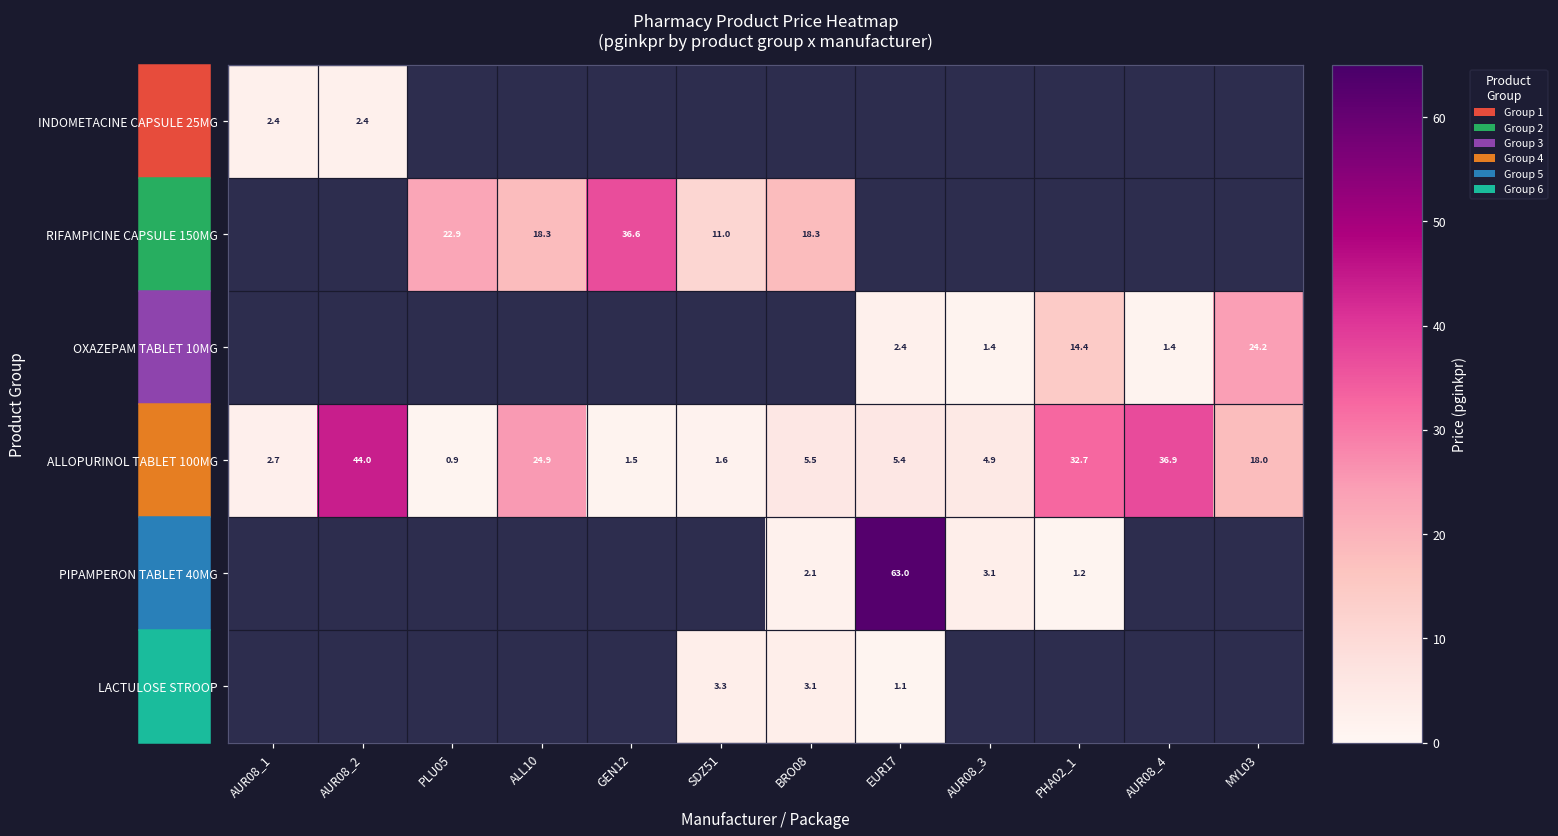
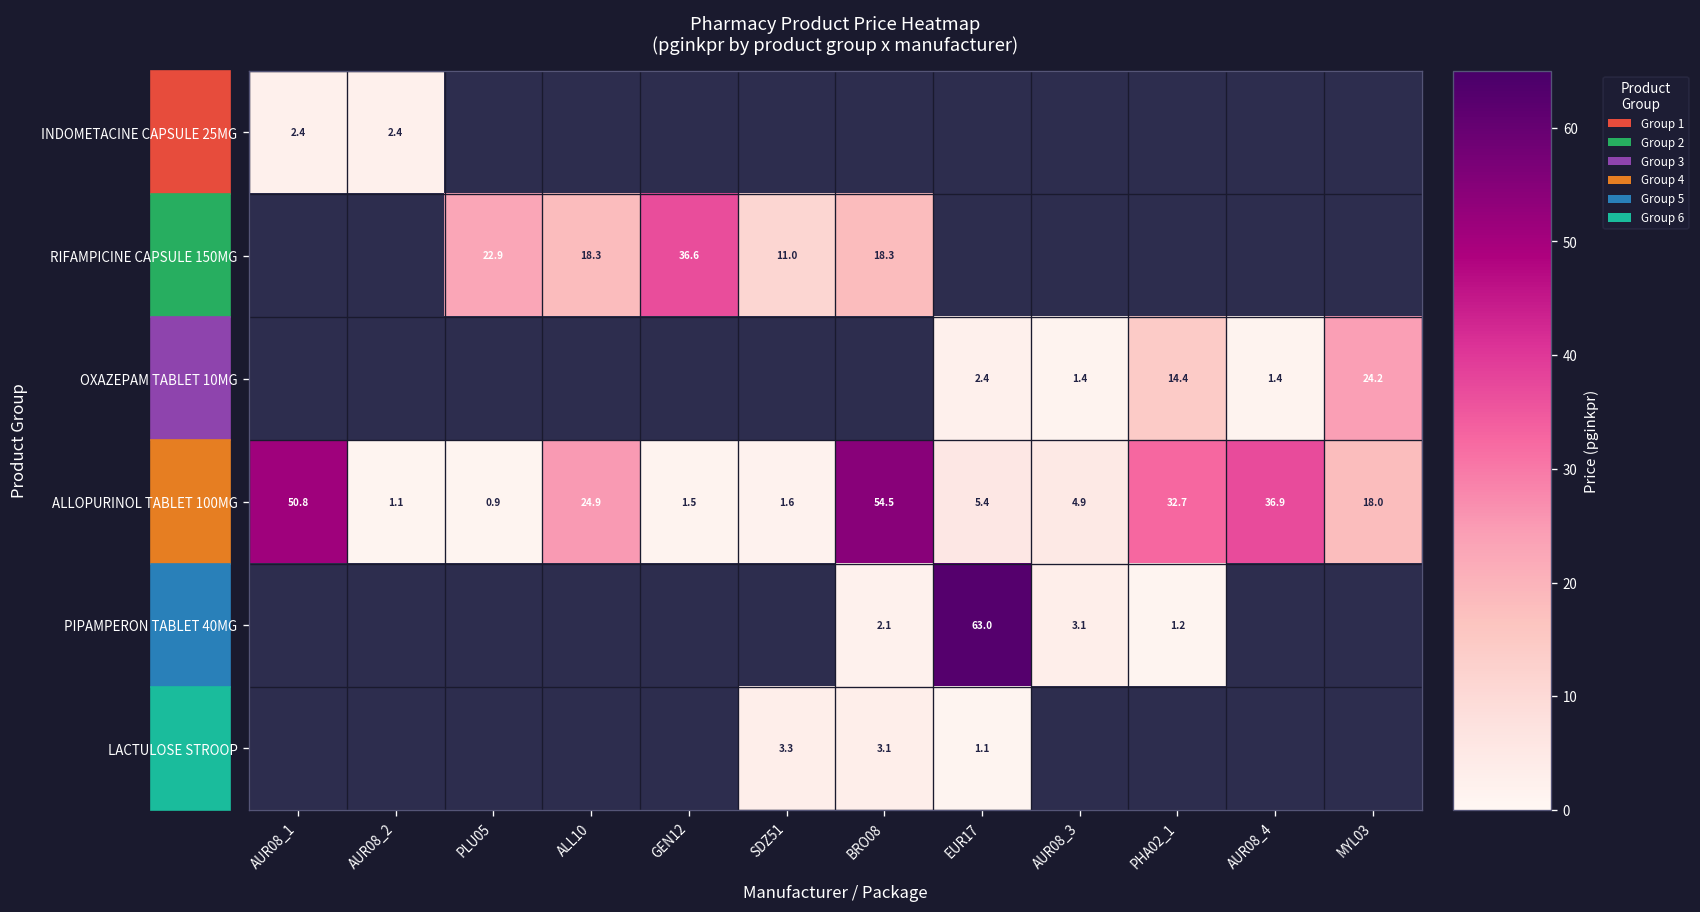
ALLOPURINOL TABLET 100MG, AUR08_1: 2.7 -> 50.8
ALLOPURINOL TABLET 100MG, AUR08_2: 44.0 -> 1.1
ALLOPURINOL TABLET 100MG, BRO08: 5.5 -> 54.5
